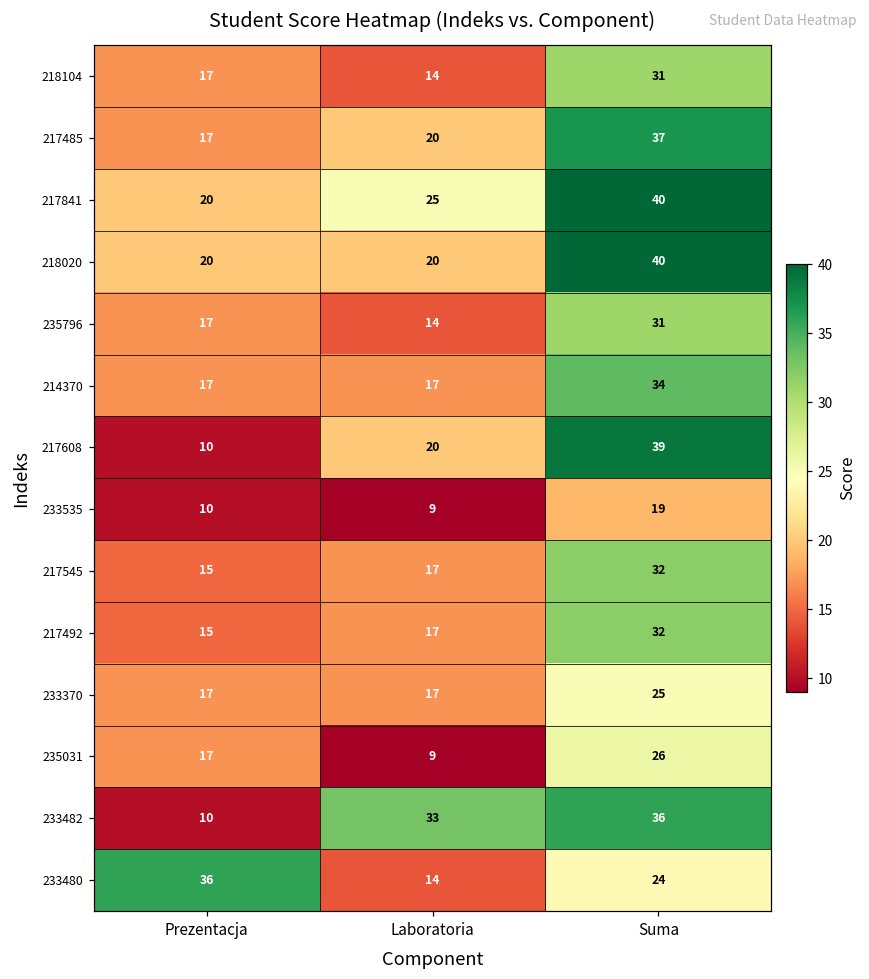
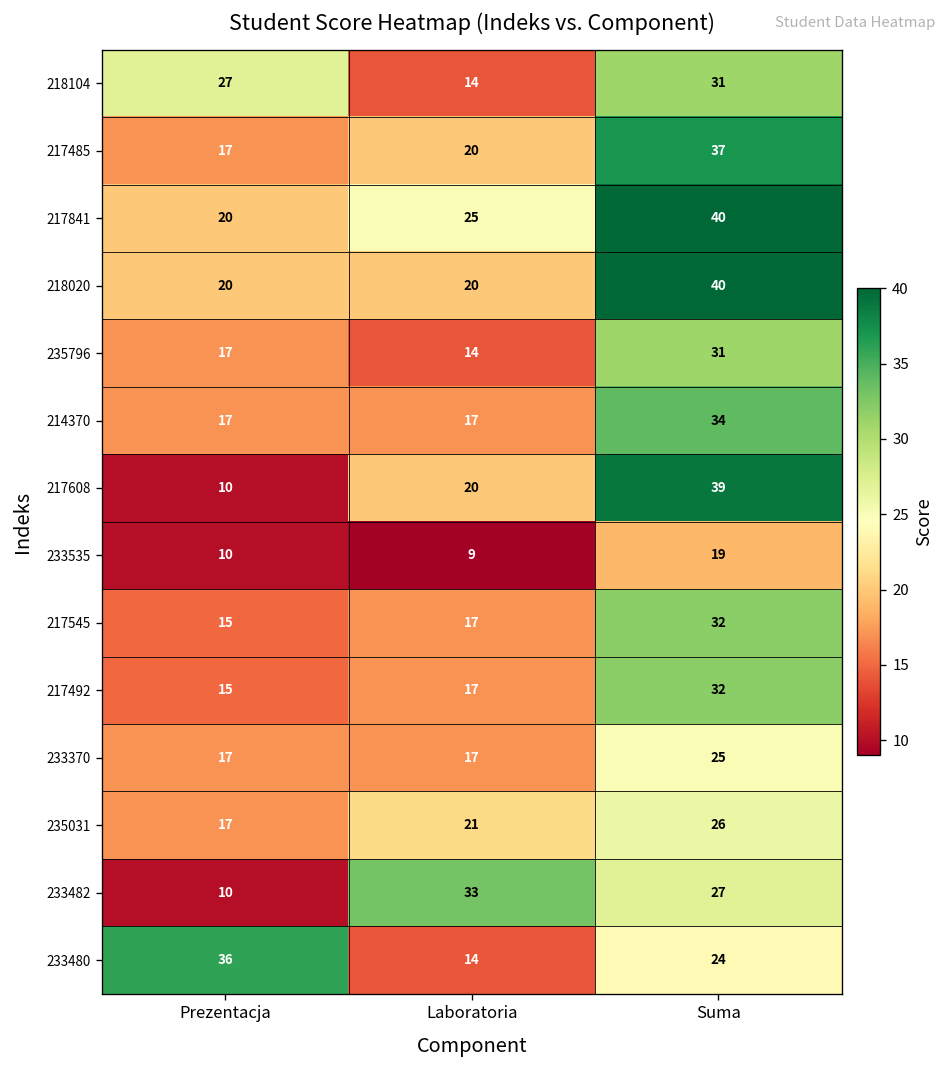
218104, Prezentacja: 17 -> 27
235031, Laboratoria: 9 -> 21
233482, Suma: 36 -> 27
